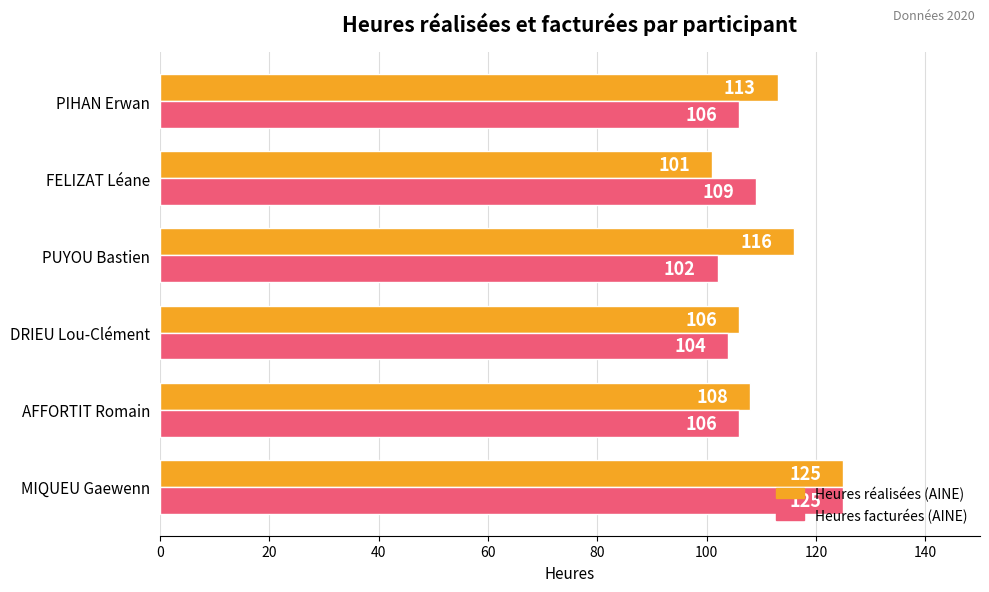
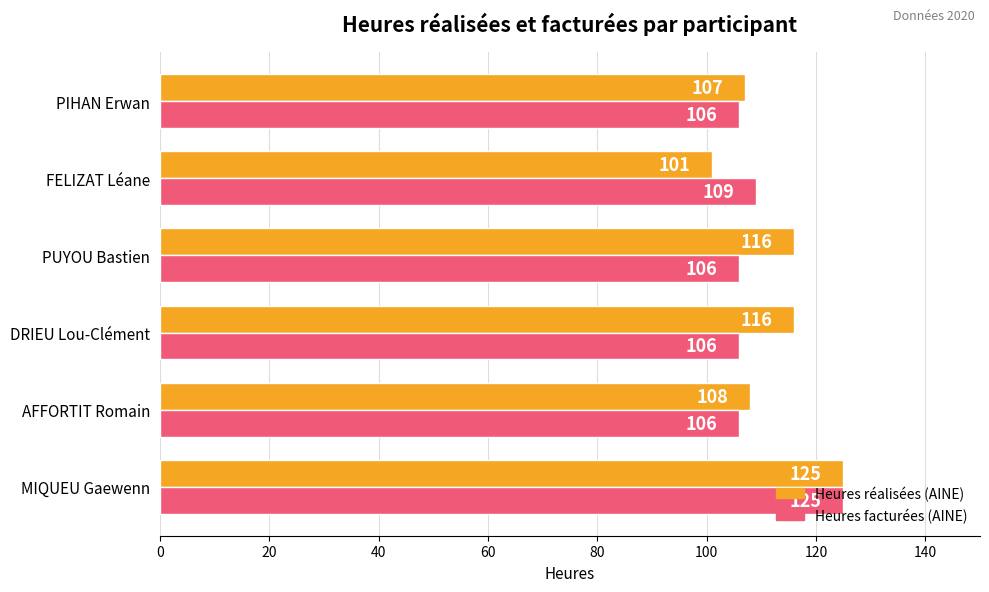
Heures réalisées (AINE), PIHAN Erwan: 113 -> 107
Heures facturées (AINE), PUYOU Bastien: 102 -> 106
Heures réalisées (AINE), DRIEU Lou-Clément: 106 -> 116
Heures facturées (AINE), DRIEU Lou-Clément: 104 -> 106
